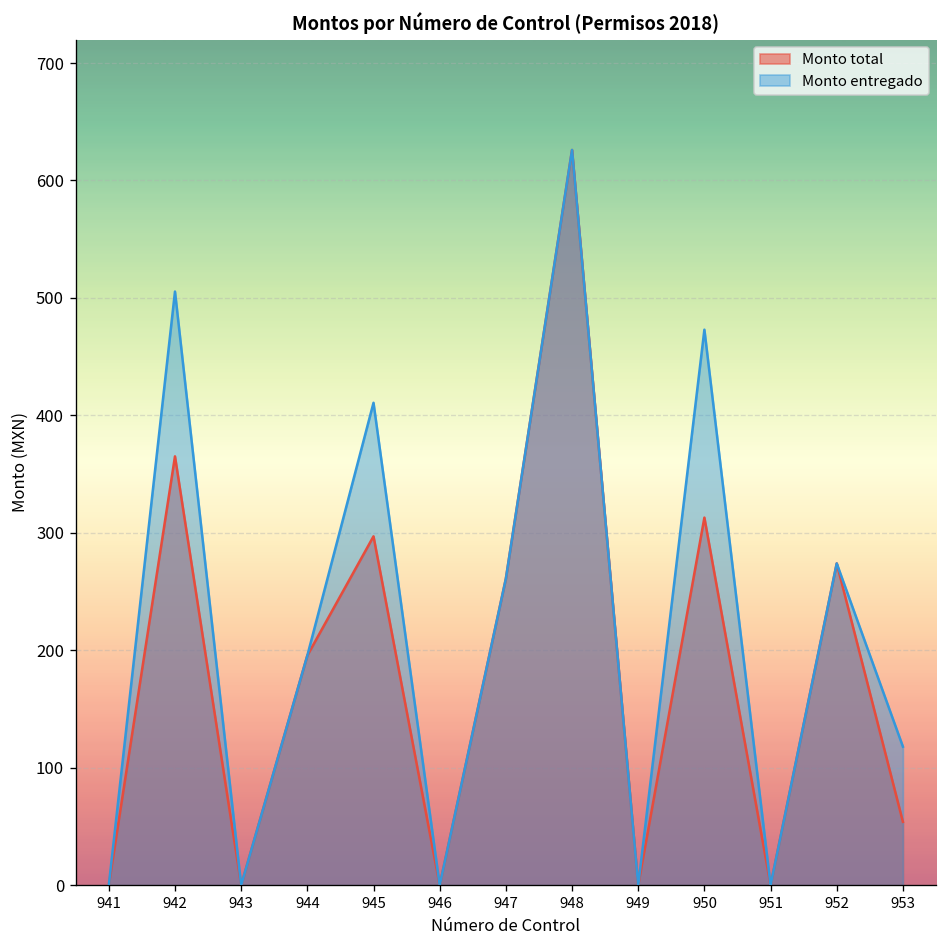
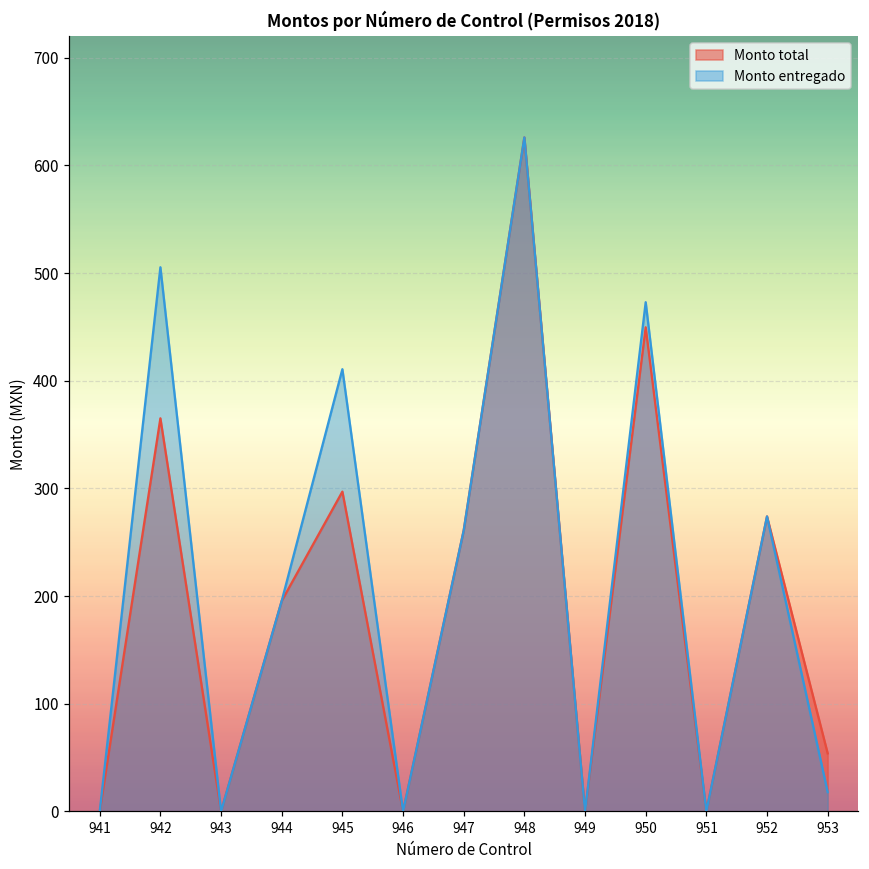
Monto total, 950: 310 -> 450
Monto entregado, 953: 120 -> 20
